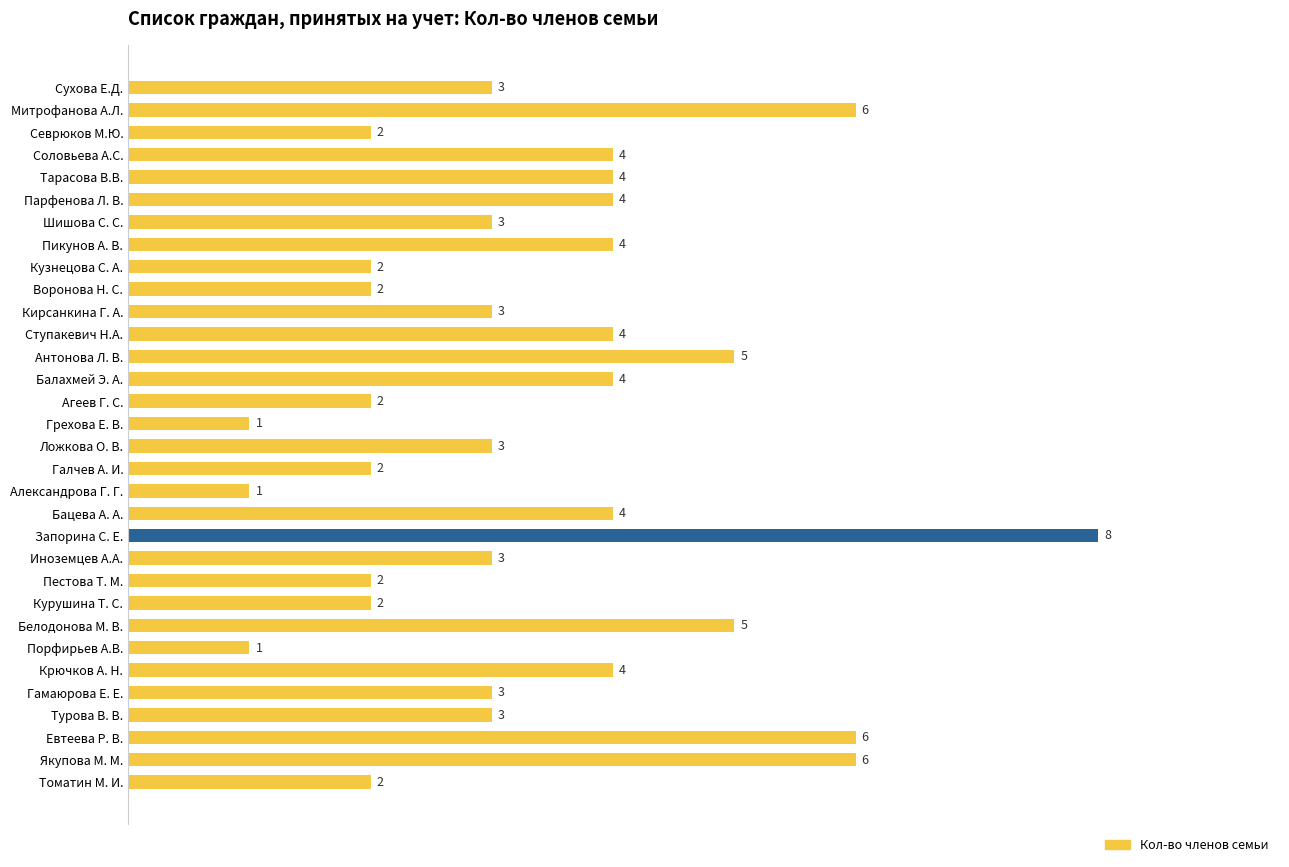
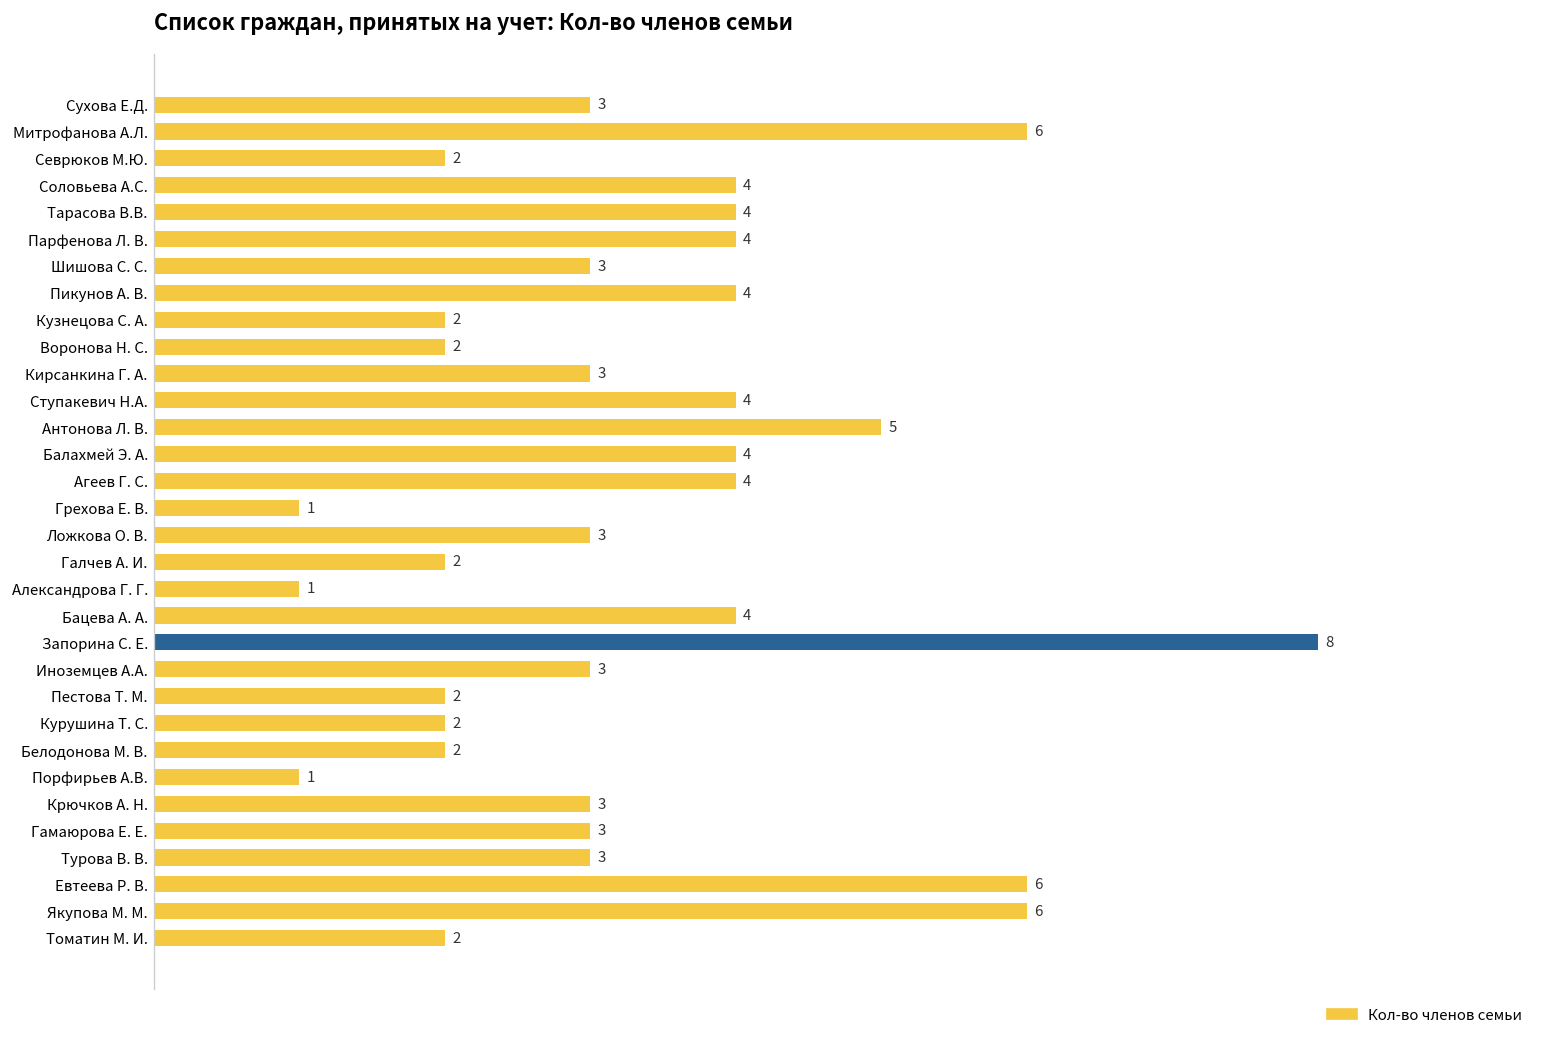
Агеев Г. С.: 2 -> 4
Белодонова М. В.: 5 -> 2
Крючков А. Н.: 4 -> 3
